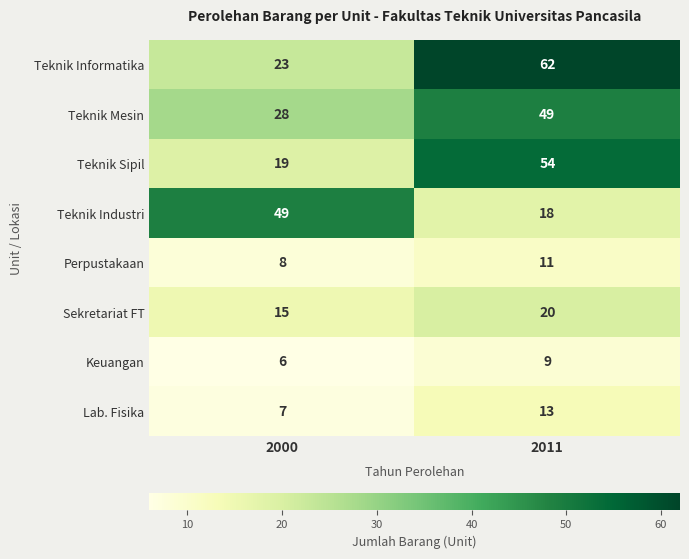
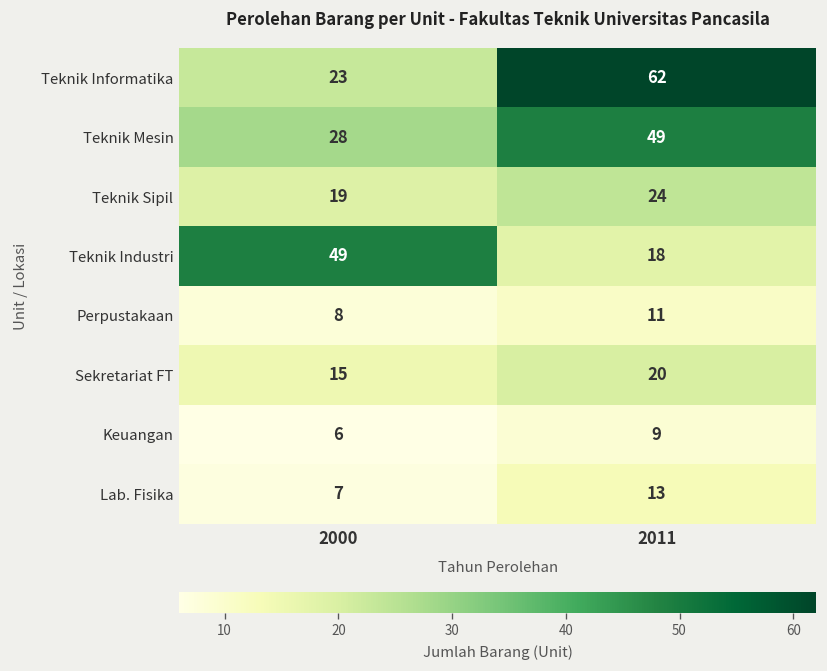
Teknik Sipil, 2011: 54 -> 24
